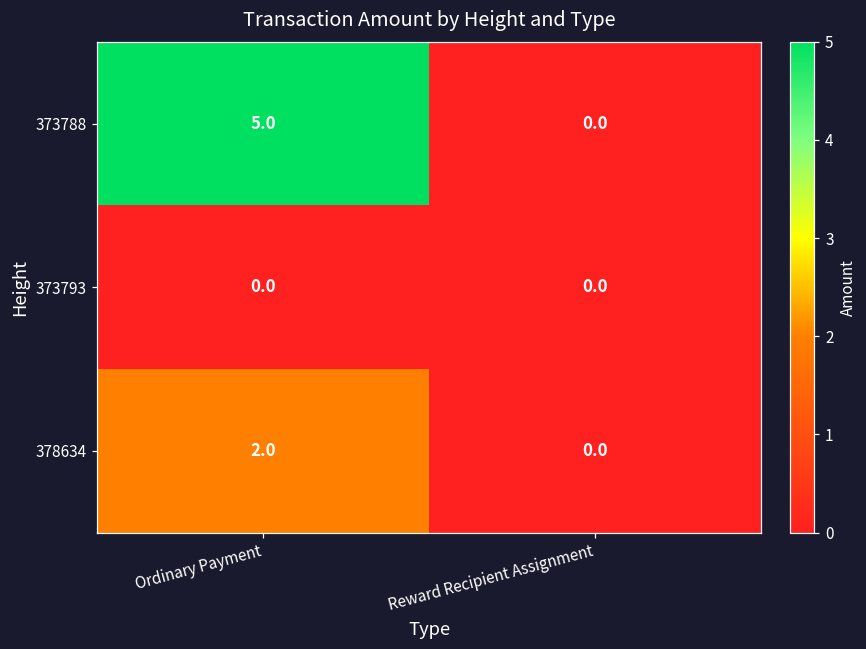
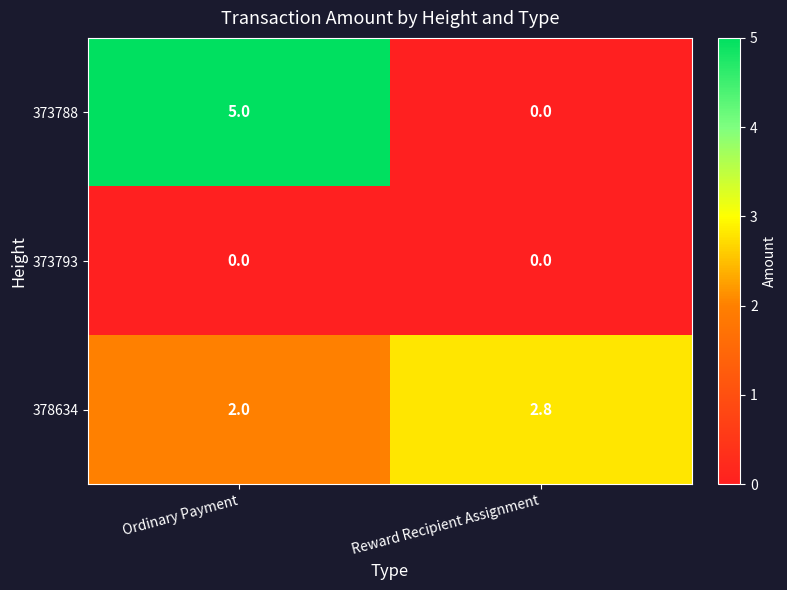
378634, Reward Recipient Assignment: 0.0 -> 2.8
